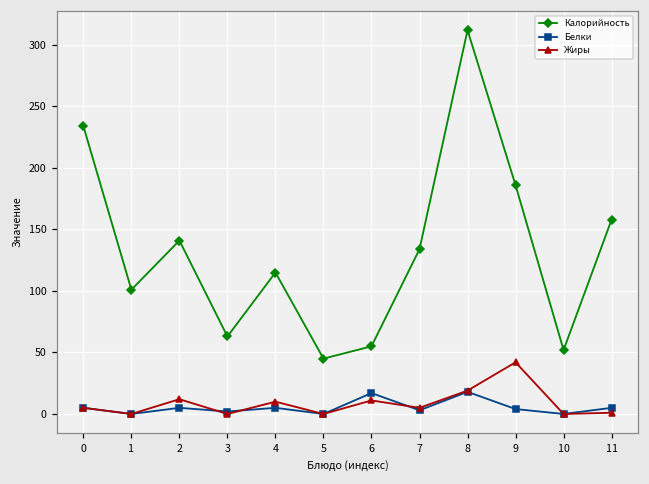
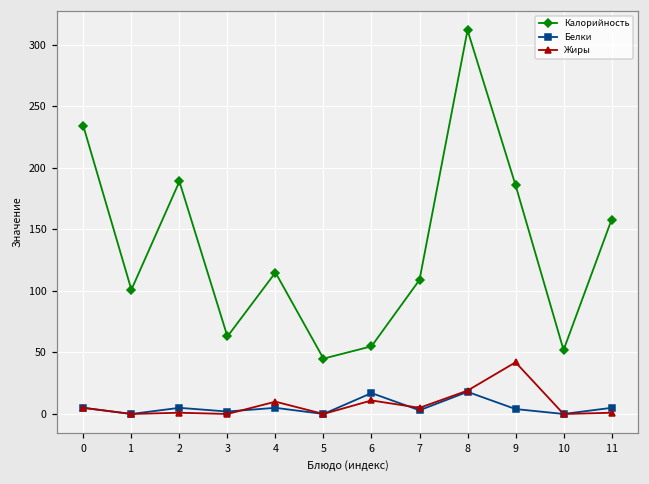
Калорийность, 2: 141 -> 189
Жиры, 2: 12 -> 1
Калорийность, 7: 134 -> 109
